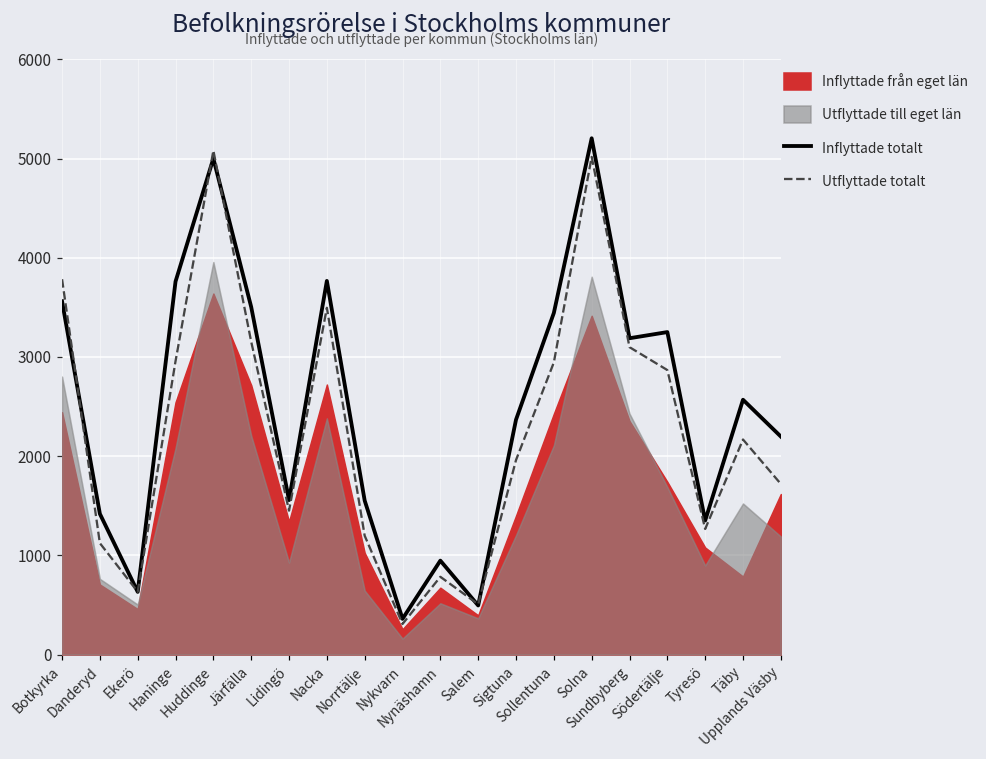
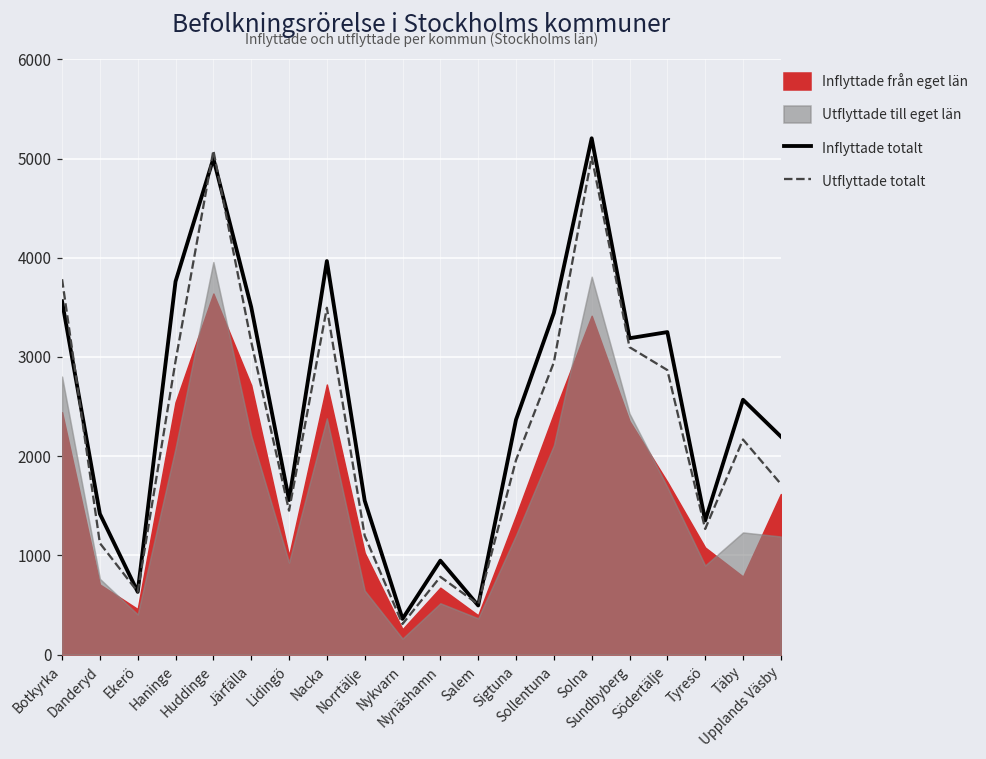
Utflyttade till eget län, Ekerö: 500 -> 400
Inflyttade från eget län, Lidingö: 1300 -> 1000
Inflyttade totalt, Nacka: 3800 -> 4000
Utflyttade till eget län, Täby: 1500 -> 1200
